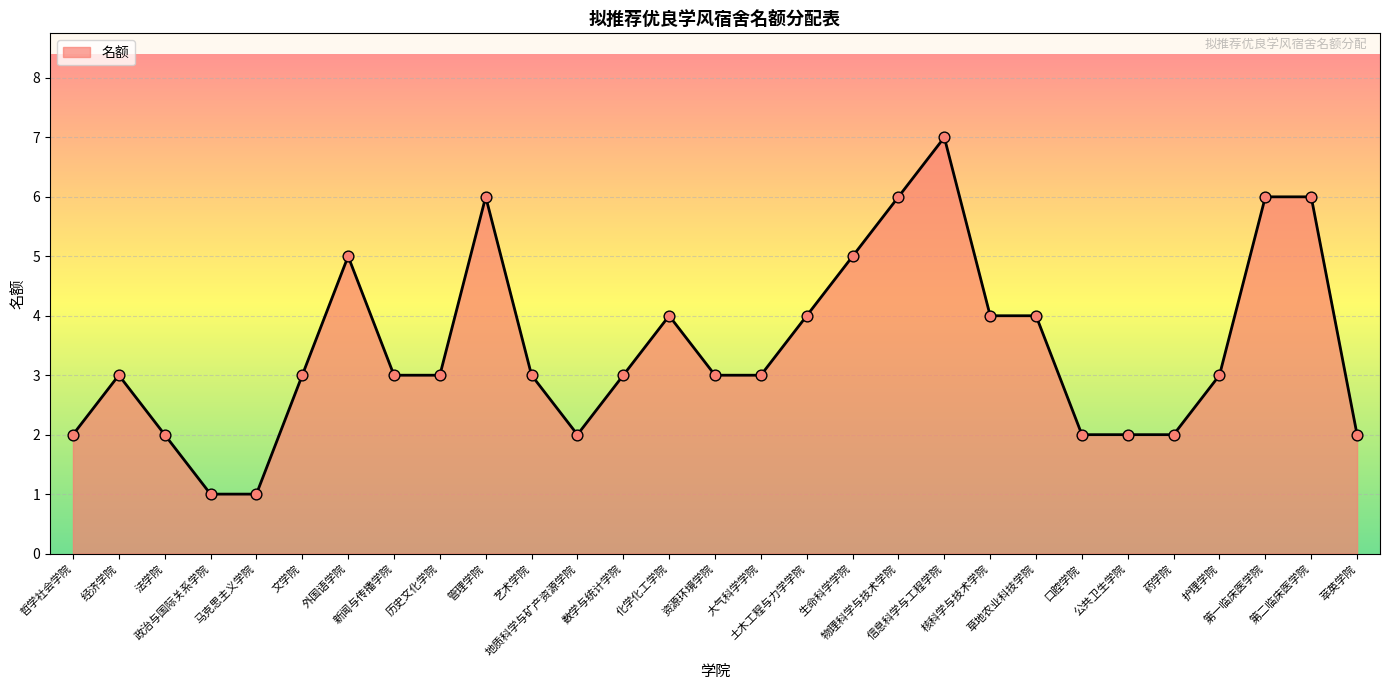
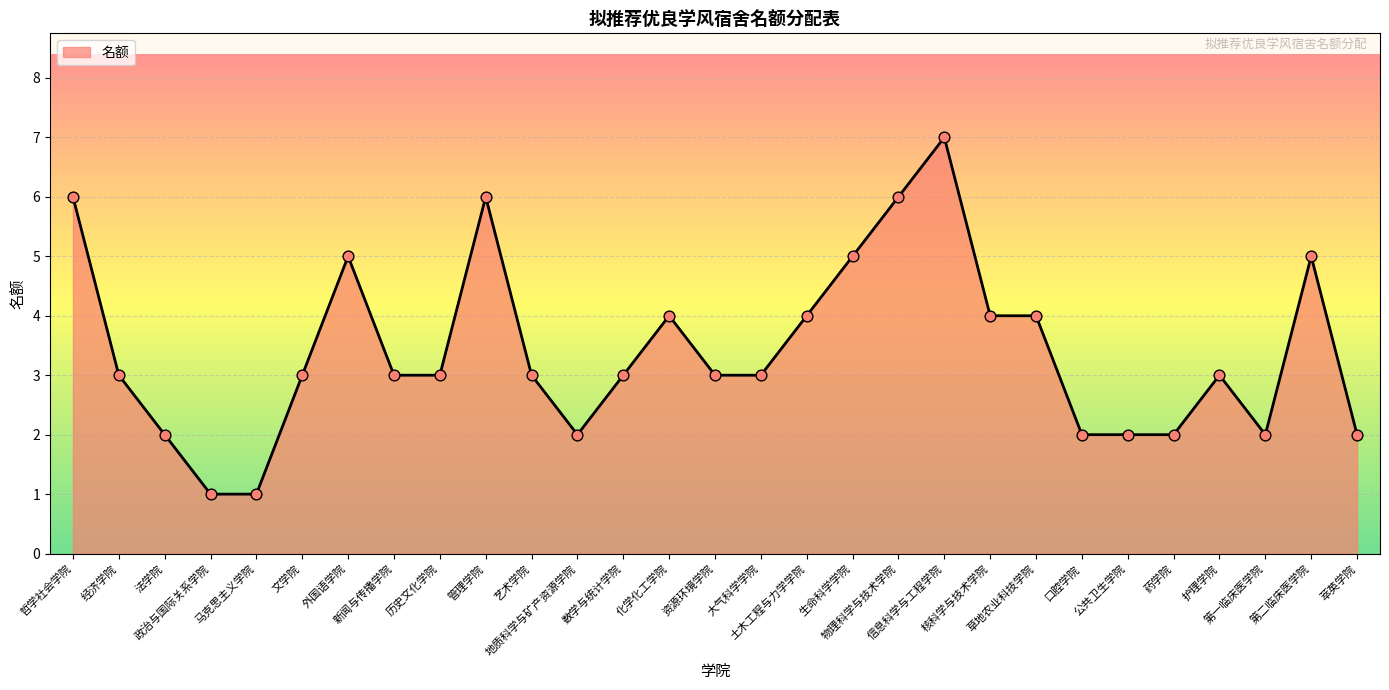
哲学社会学院: 2 -> 6
第一临床医学院: 6 -> 2
第二临床医学院: 6 -> 5
